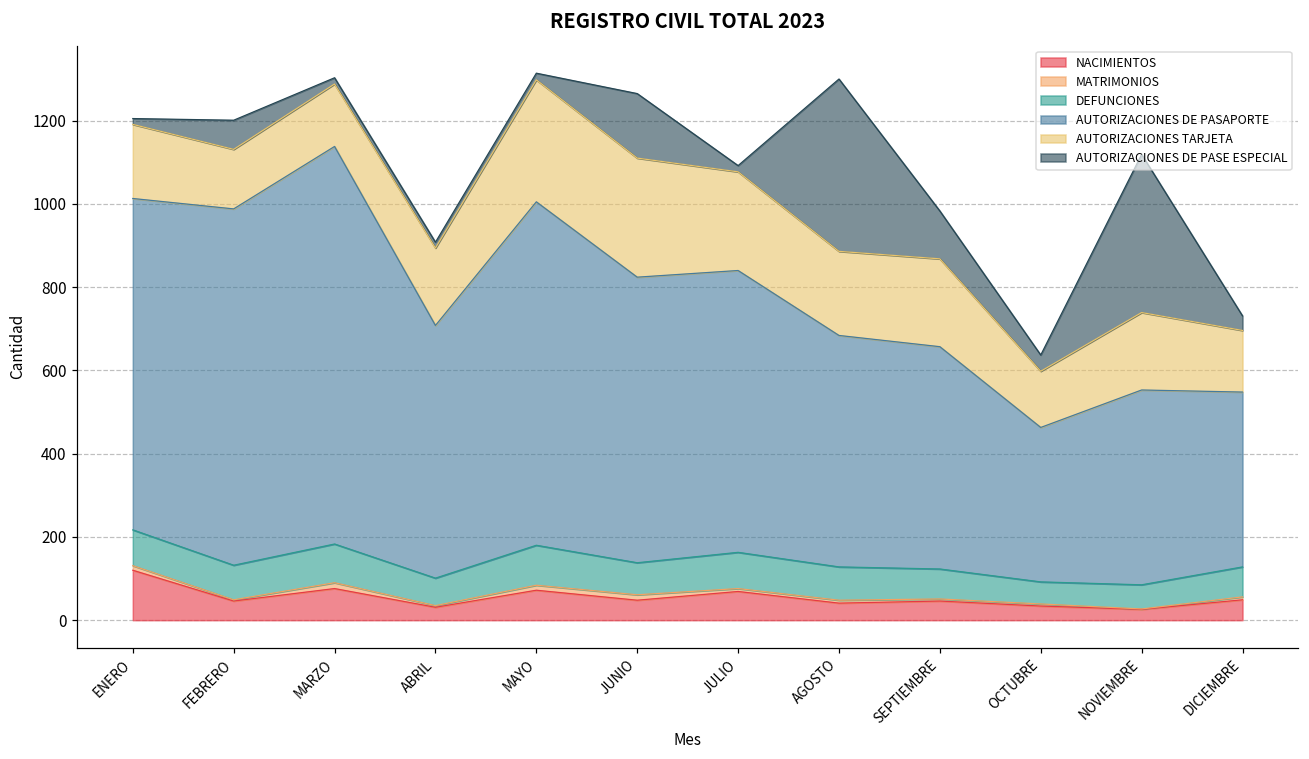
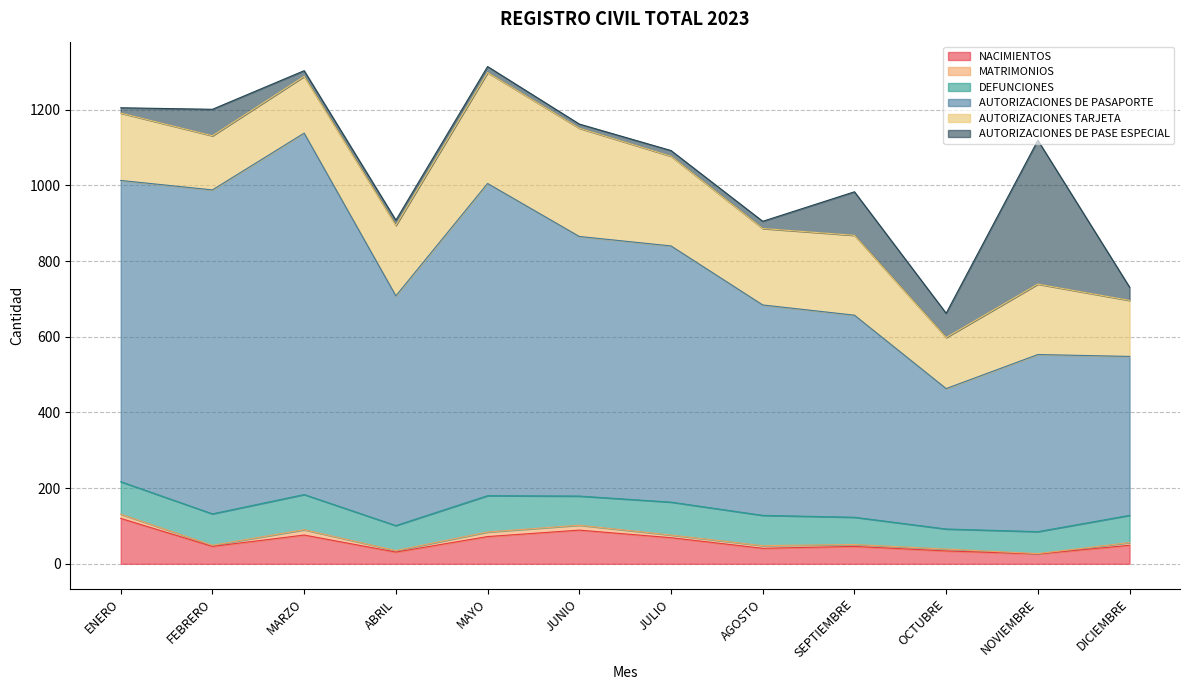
NACIMIENTOS, JUNIO: 50 -> 90
AUTORIZACIONES DE PASE ESPECIAL, JUNIO: 160 -> 10
AUTORIZACIONES DE PASE ESPECIAL, AGOSTO: 410 -> 20
AUTORIZACIONES DE PASE ESPECIAL, OCTUBRE: 40 -> 60
